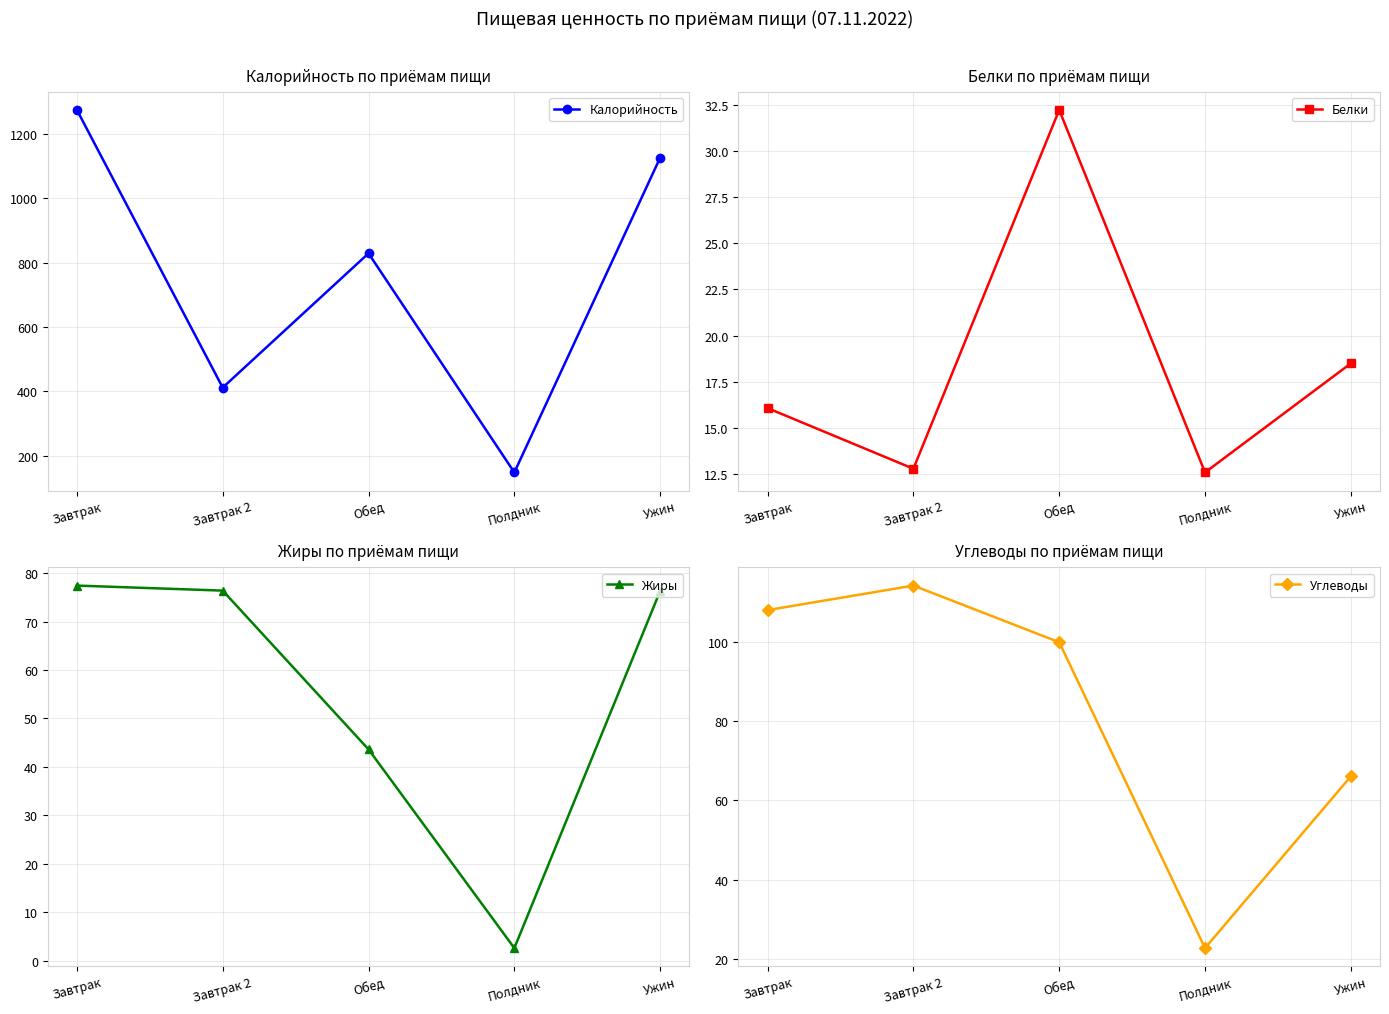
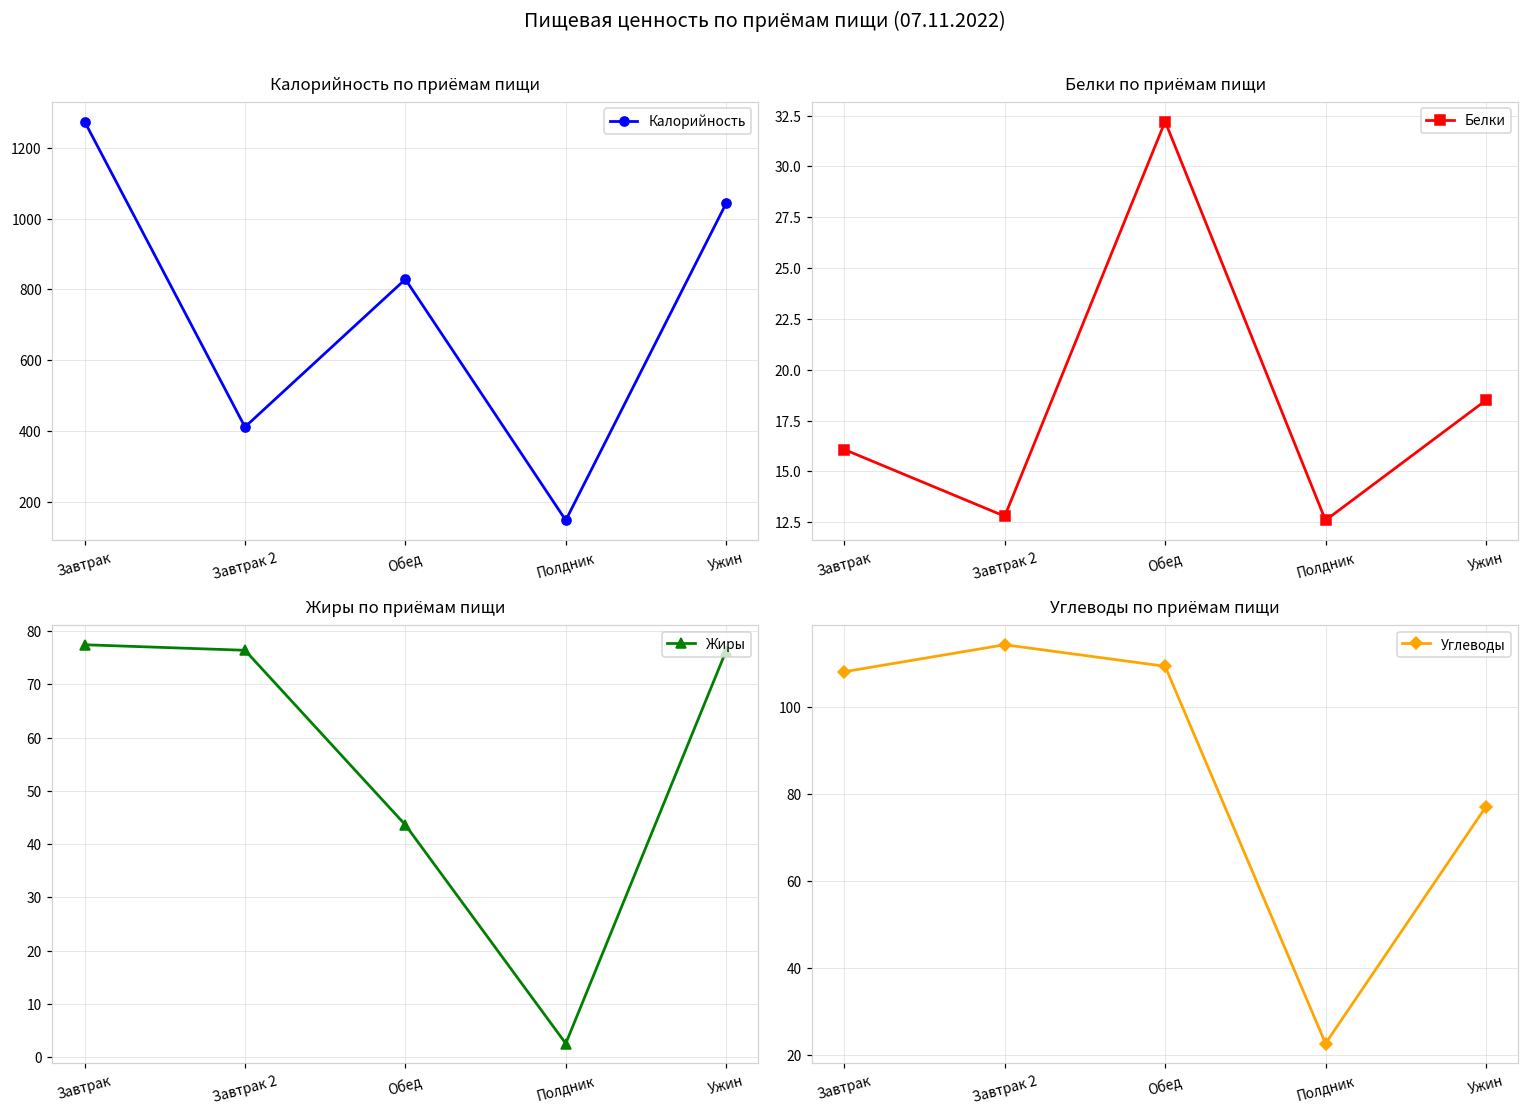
Калорийность по приёмам пищи, Ужин: 1130 -> 1040
Углеводы по приёмам пищи, Обед: 100 -> 109
Углеводы по приёмам пищи, Ужин: 66 -> 77
